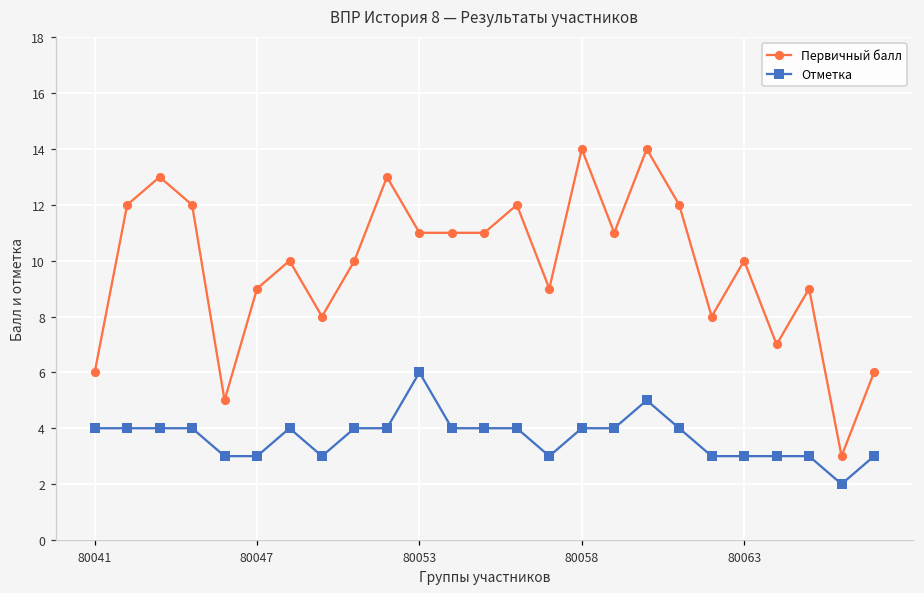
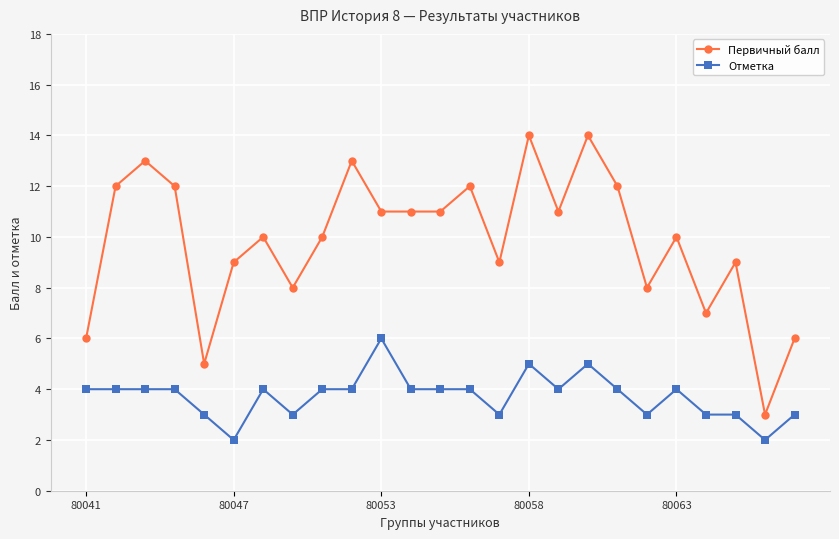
Отметка, 80047: 3 -> 2
Отметка, 80058: 4 -> 5
Отметка, 80063: 3 -> 4
